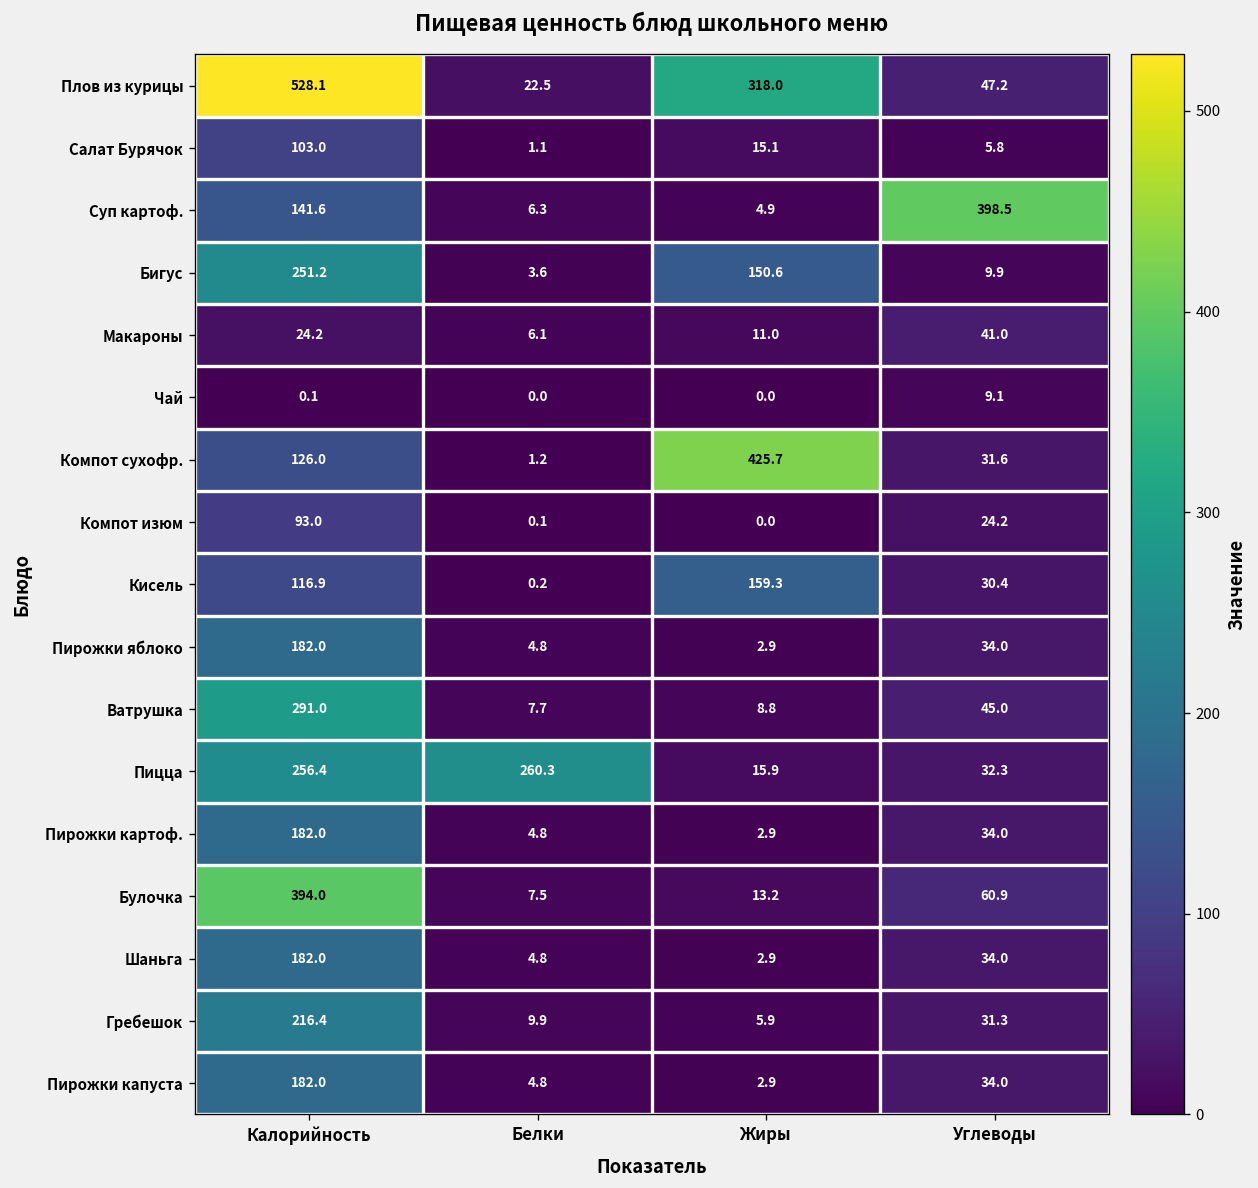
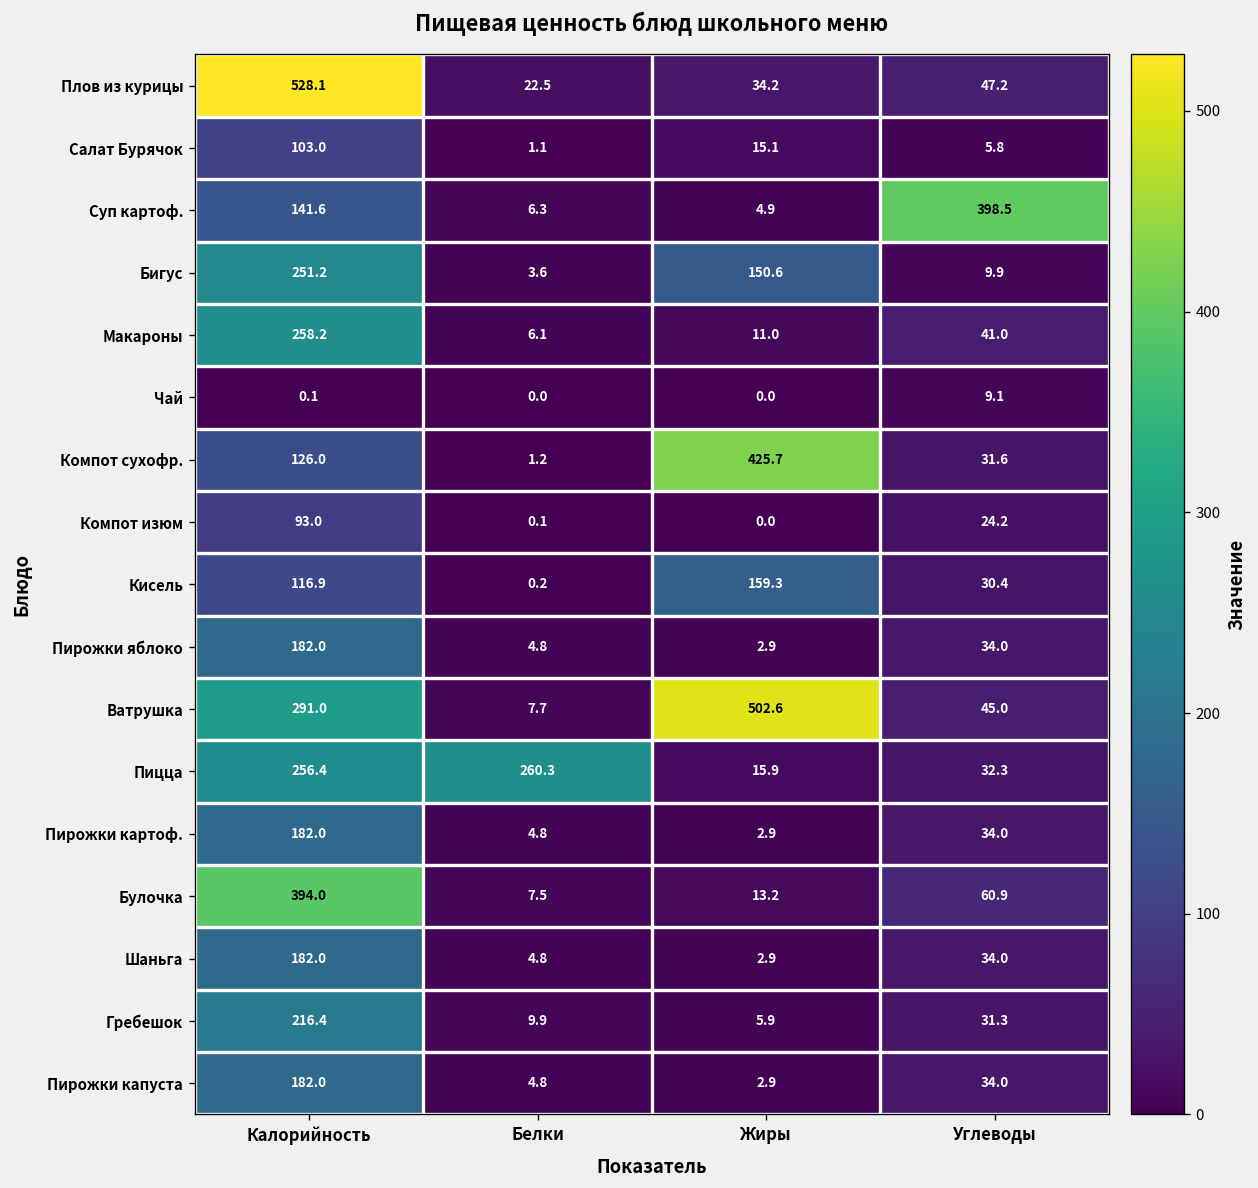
Плов из курицы, Жиры: 318.0 -> 34.2
Макароны, Калорийность: 24.2 -> 258.2
Ватрушка, Жиры: 8.8 -> 502.6
